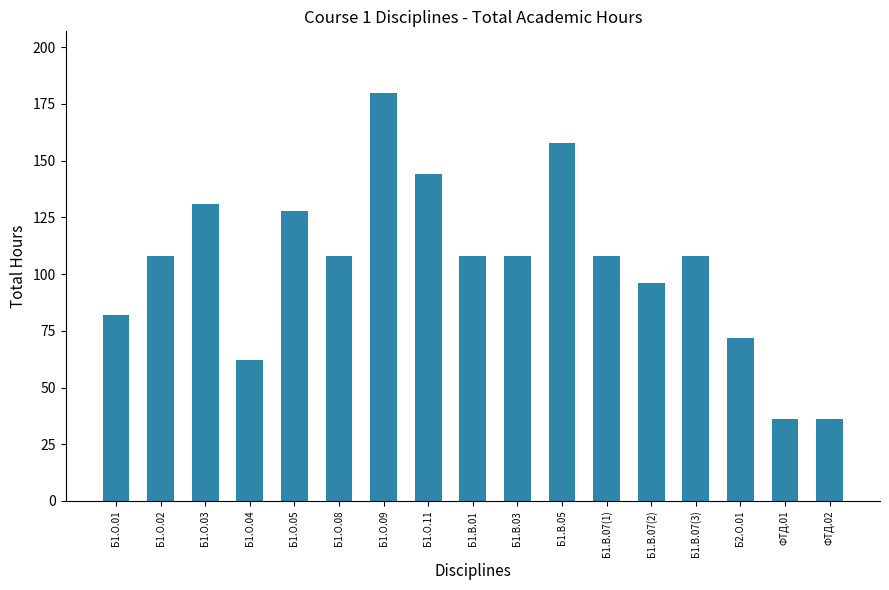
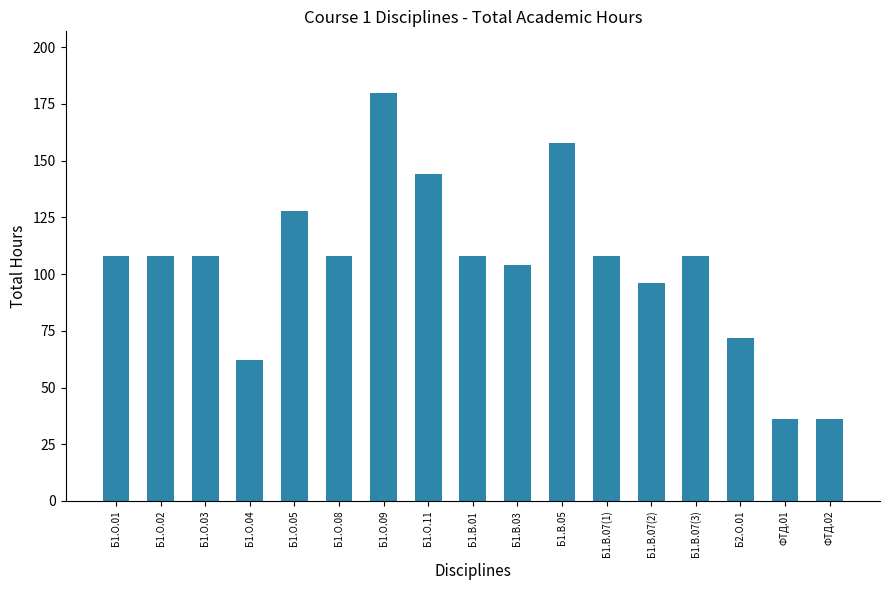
Б1.О.01: 82 -> 108
Б1.О.03: 131 -> 108
Б1.В.03: 108 -> 104
